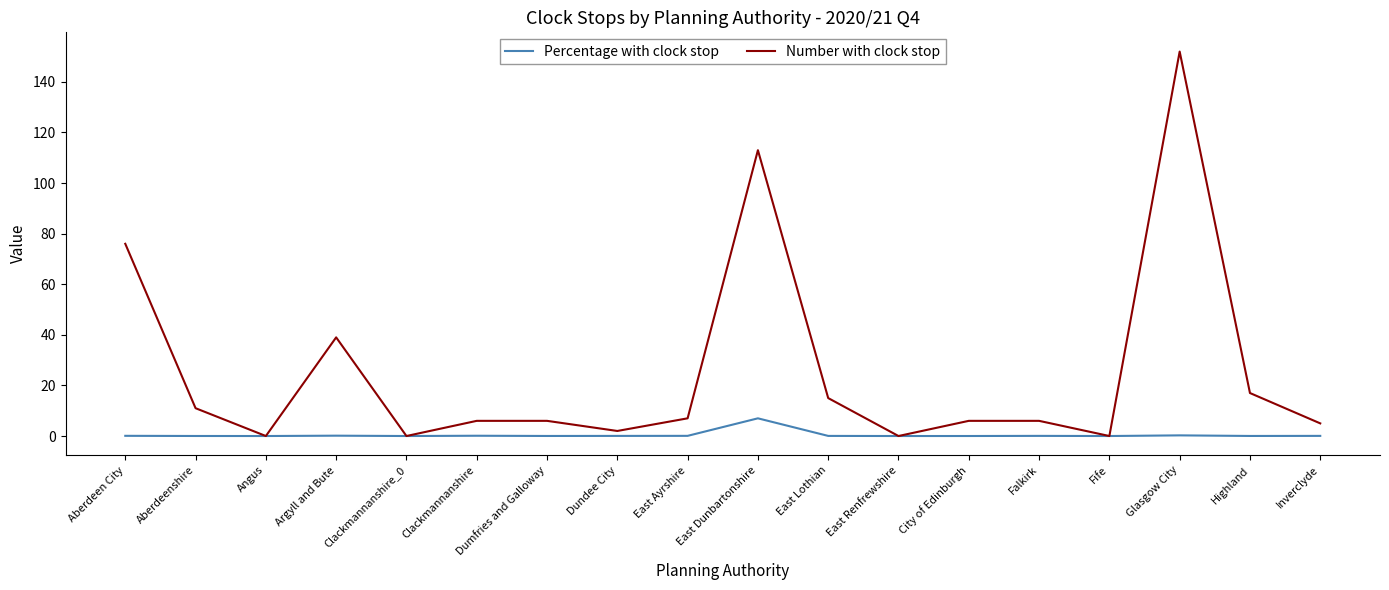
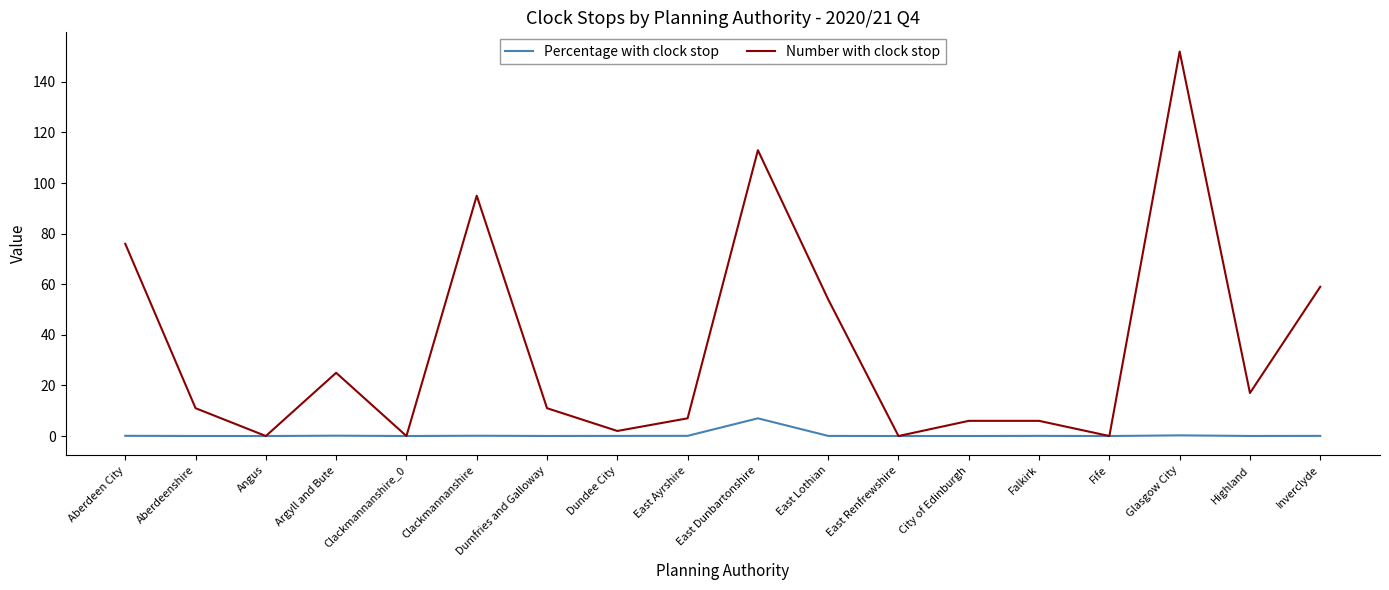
Number with clock stop, Argyll and Bute: 39 -> 25
Number with clock stop, Clackmannanshire: 6 -> 95
Number with clock stop, Dumfries and Galloway: 6 -> 11
Number with clock stop, East Lothian: 15 -> 54
Number with clock stop, Inverclyde: 5 -> 59
